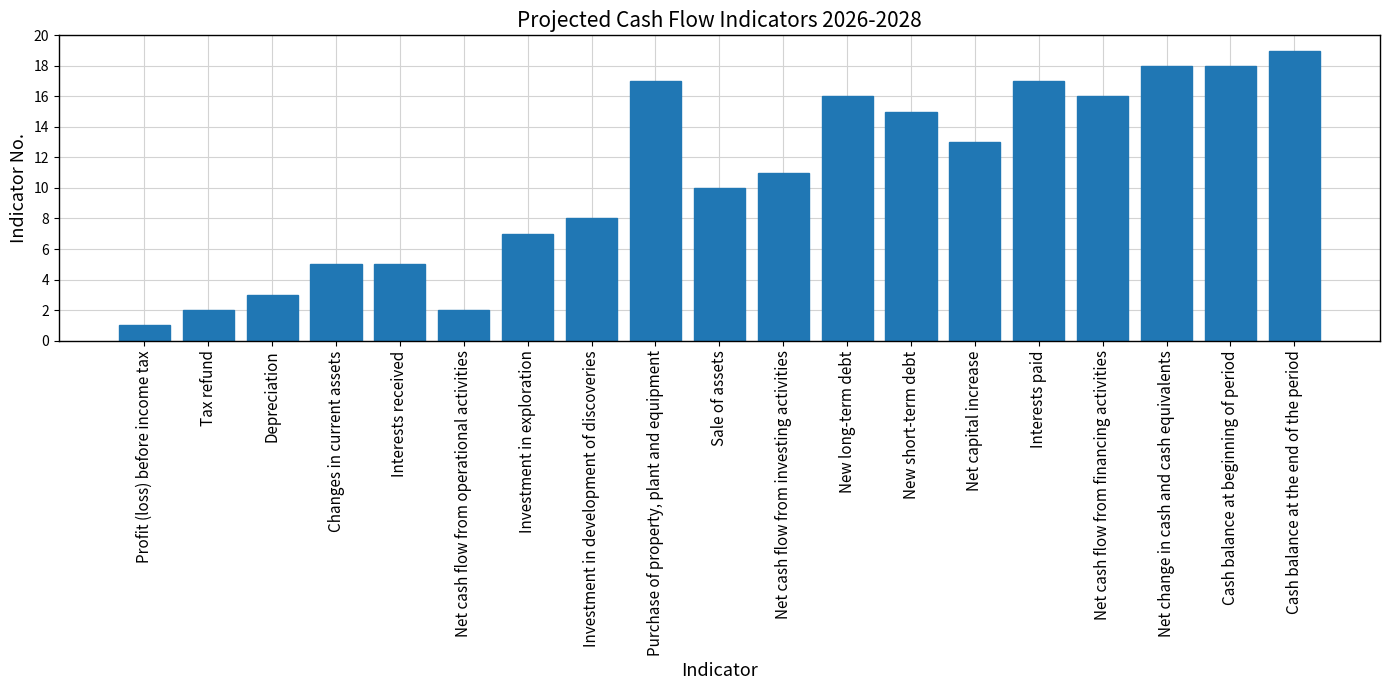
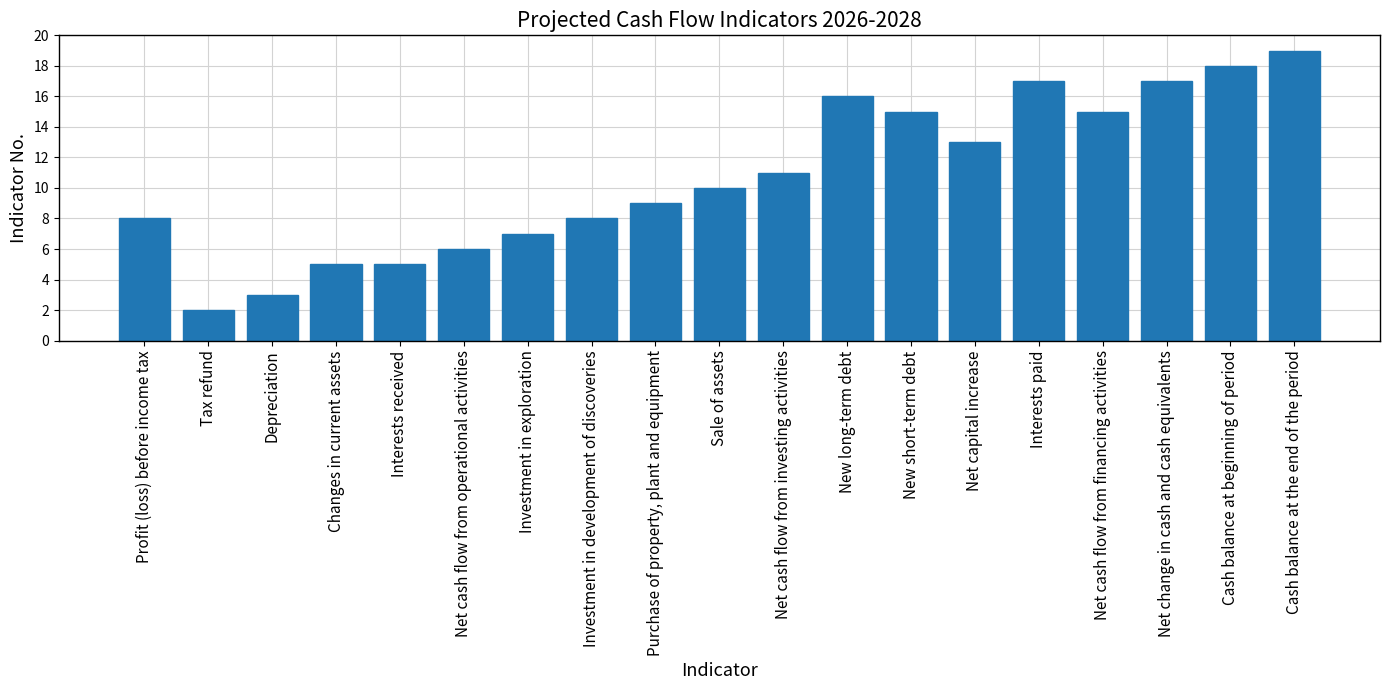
Profit (loss) before income tax: 1 -> 8
Net cash flow from operational activities: 2 -> 6
Purchase of property, plant and equipment: 17 -> 9
Net cash flow from financing activities: 16 -> 15
Net change in cash and cash equivalents: 18 -> 17
